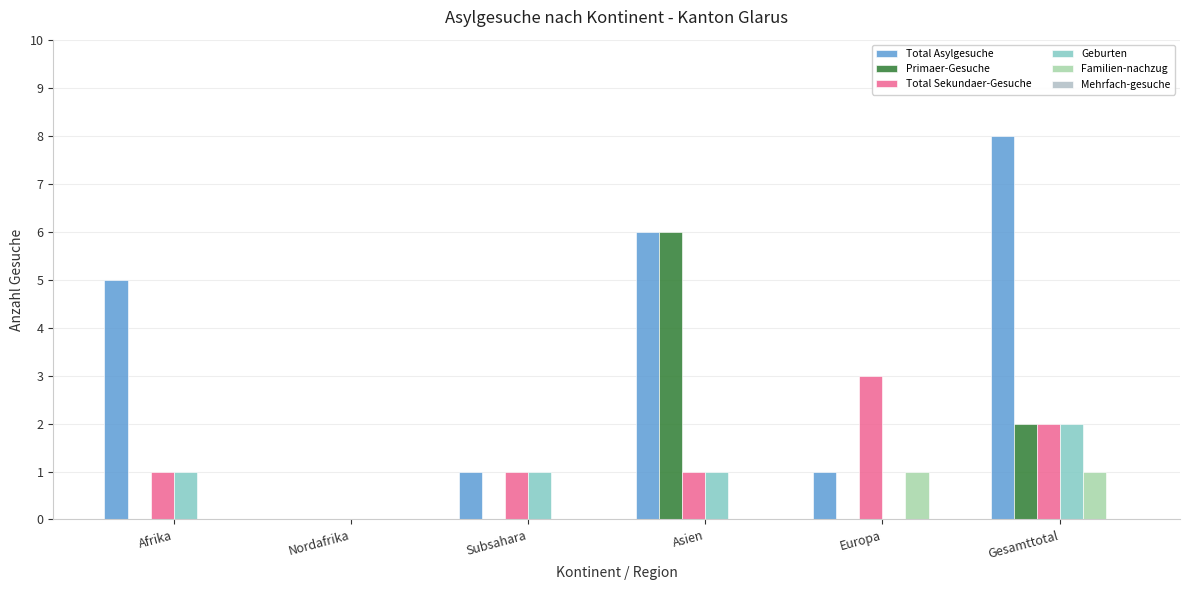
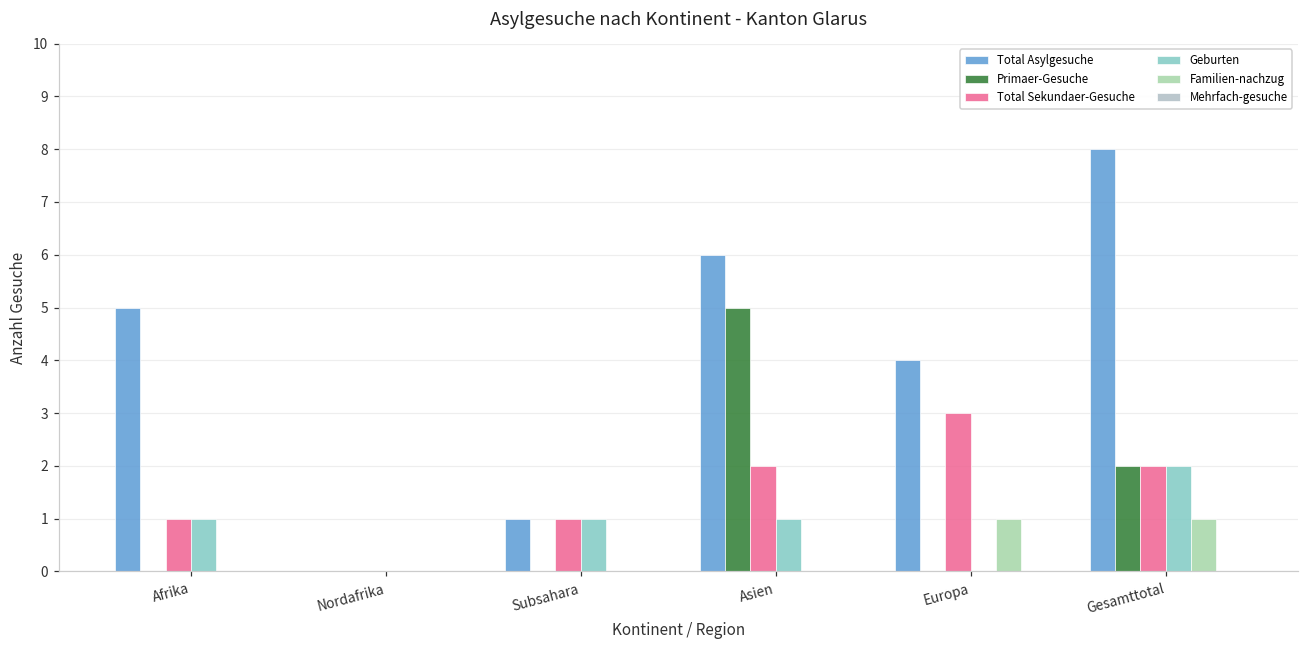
Primaer-Gesuche, Asien: 6 -> 5
Total Sekundaer-Gesuche, Asien: 1 -> 2
Total Asylgesuche, Europa: 1 -> 4
